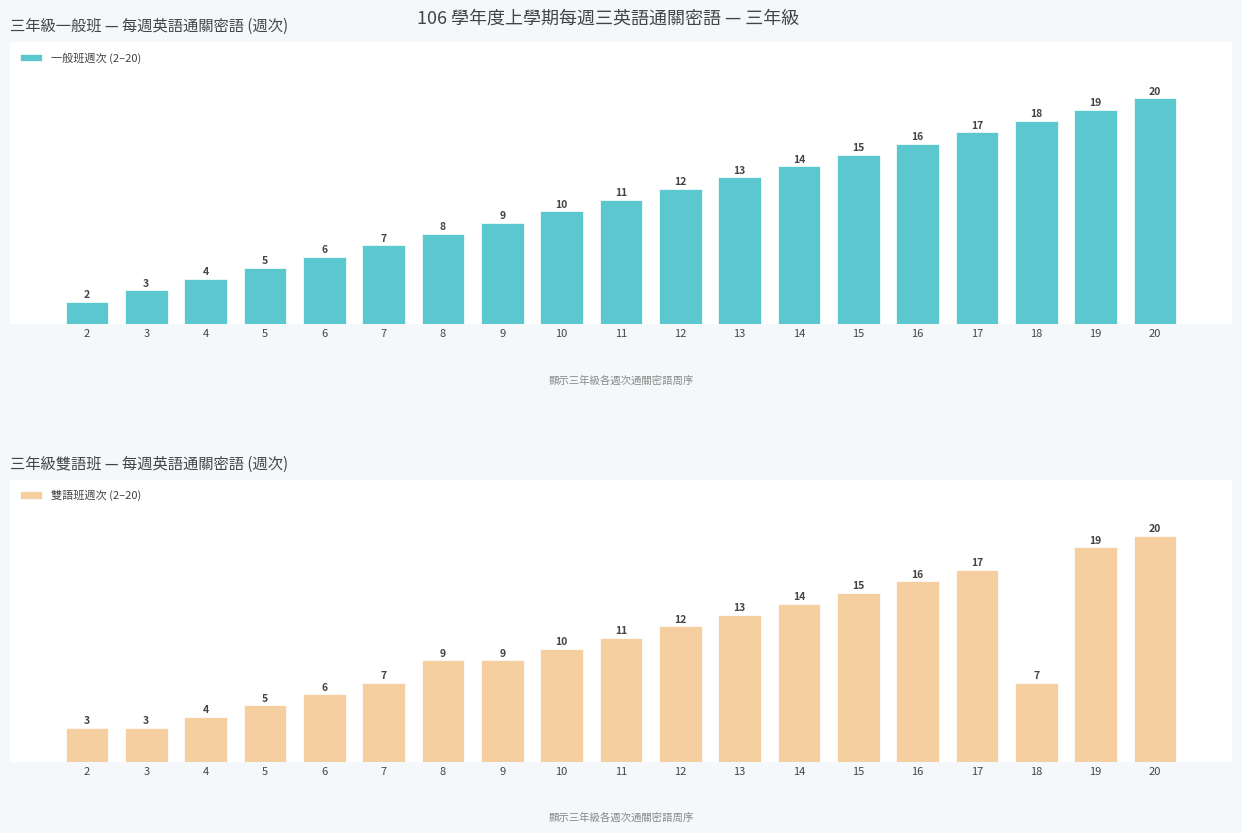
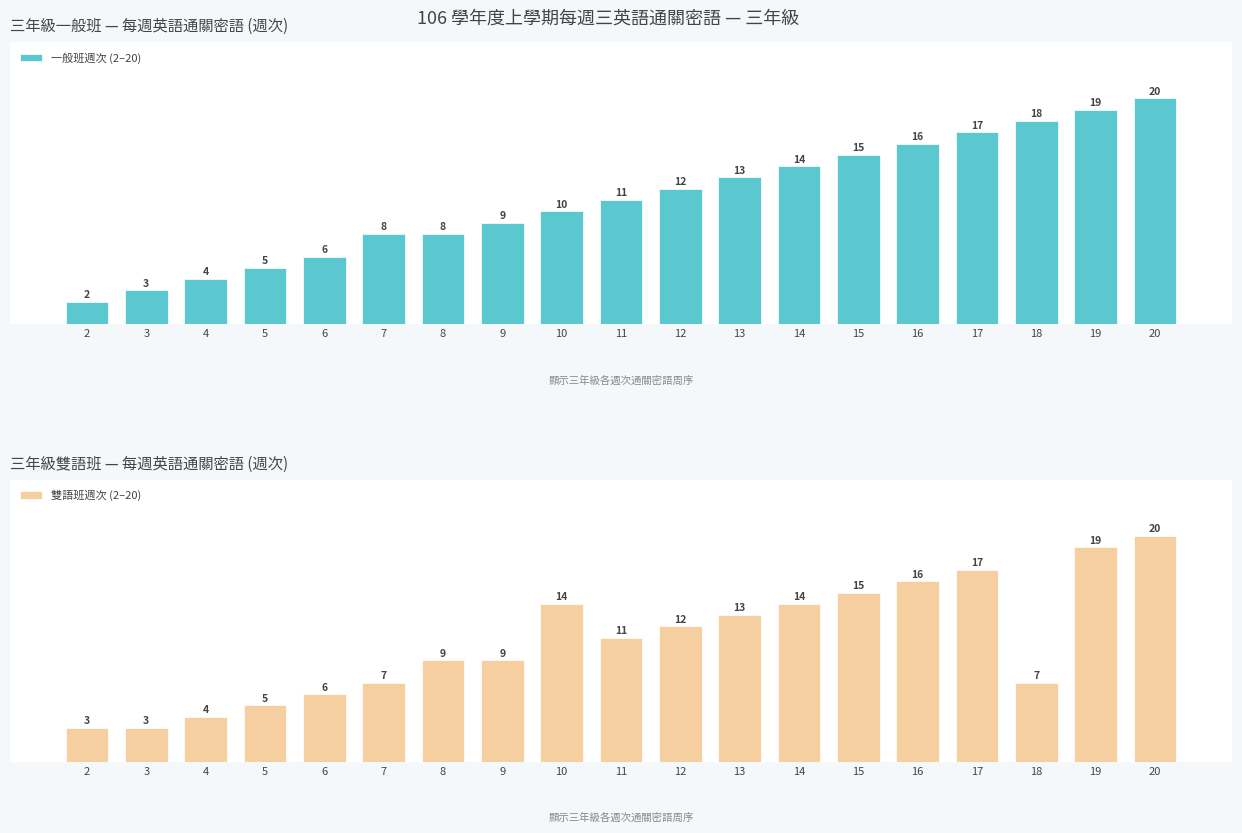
三年級一般班 — 每週英語通關密語 (週次), 7: 7 -> 8
三年級雙語班 — 每週英語通關密語 (週次), 10: 10 -> 14
